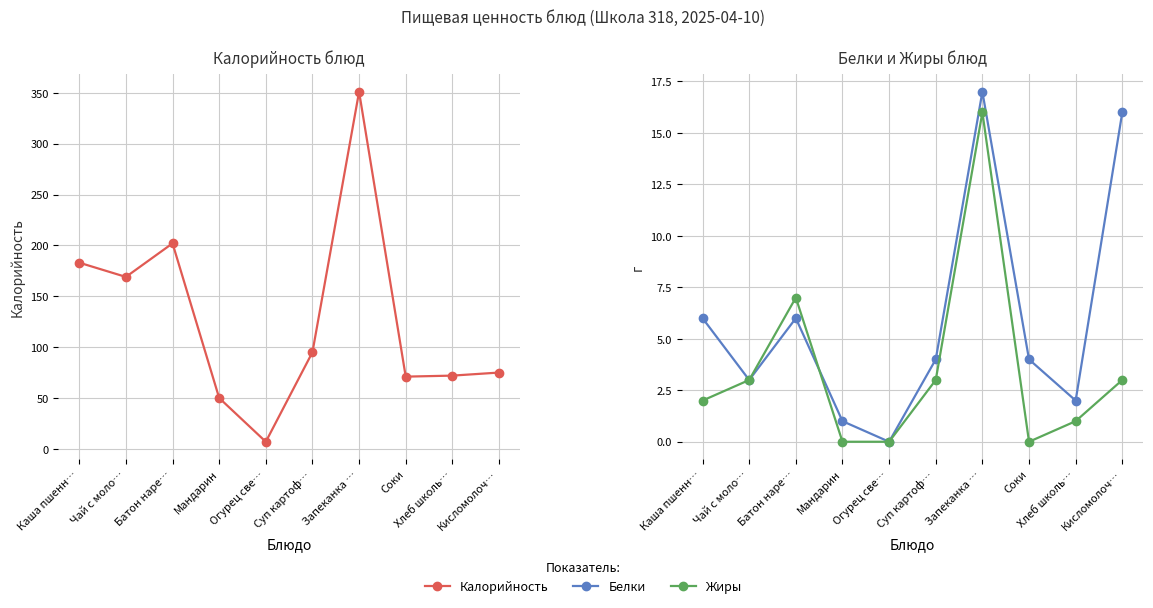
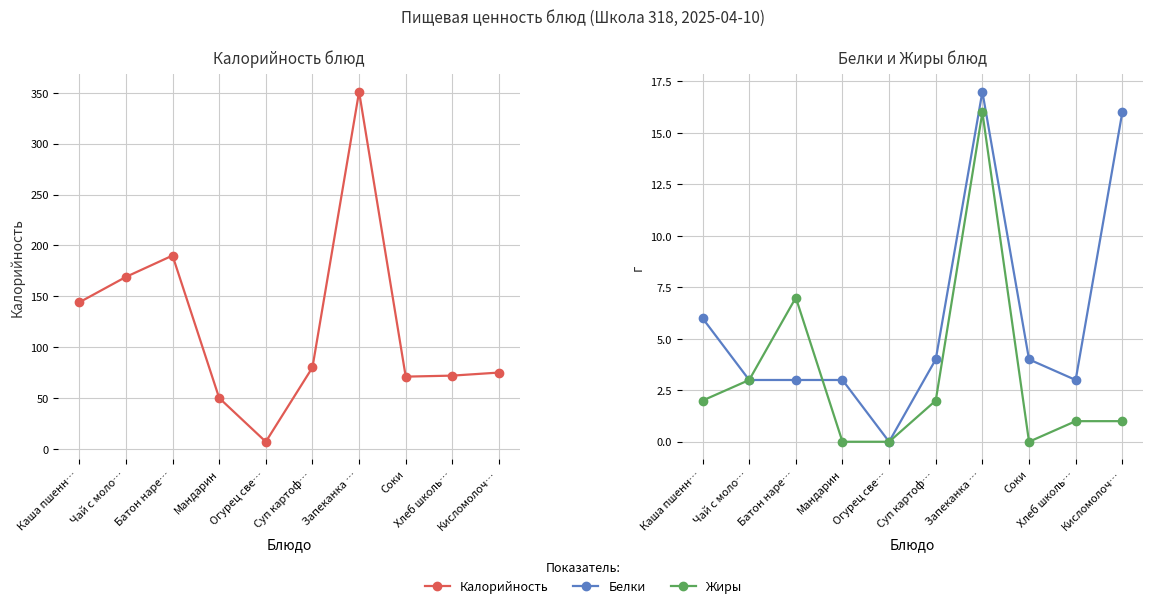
Калорийность блюд, Каша пшенн…: 183 -> 144
Калорийность блюд, Батон наре…: 202 -> 190
Калорийность блюд, Суп картоф…: 95 -> 80
Белки и Жиры блюд, Белки, Батон наре…: 6 -> 3
Белки и Жиры блюд, Белки, Мандарин: 1 -> 3
Белки и Жиры блюд, Жиры, Суп картоф…: 3 -> 2
Белки и Жиры блюд, Белки, Хлеб школь…: 2 -> 3
Белки и Жиры блюд, Жиры, Кисломолоч…: 3 -> 1
